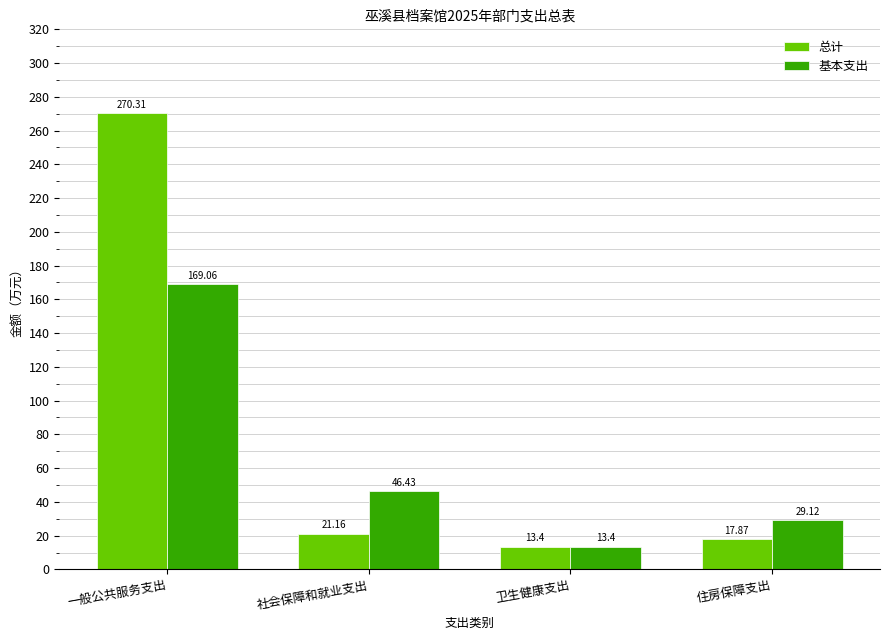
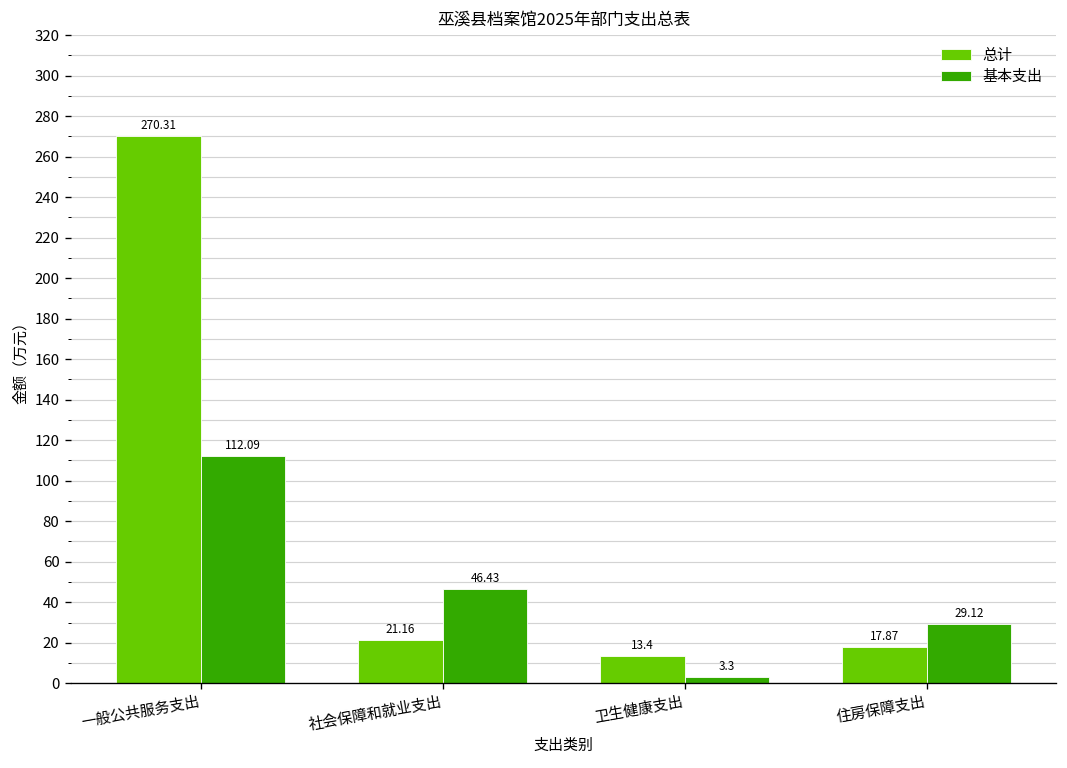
基本支出, 一般公共服务支出: 169.06 -> 112.09
基本支出, 卫生健康支出: 13.4 -> 3.3
